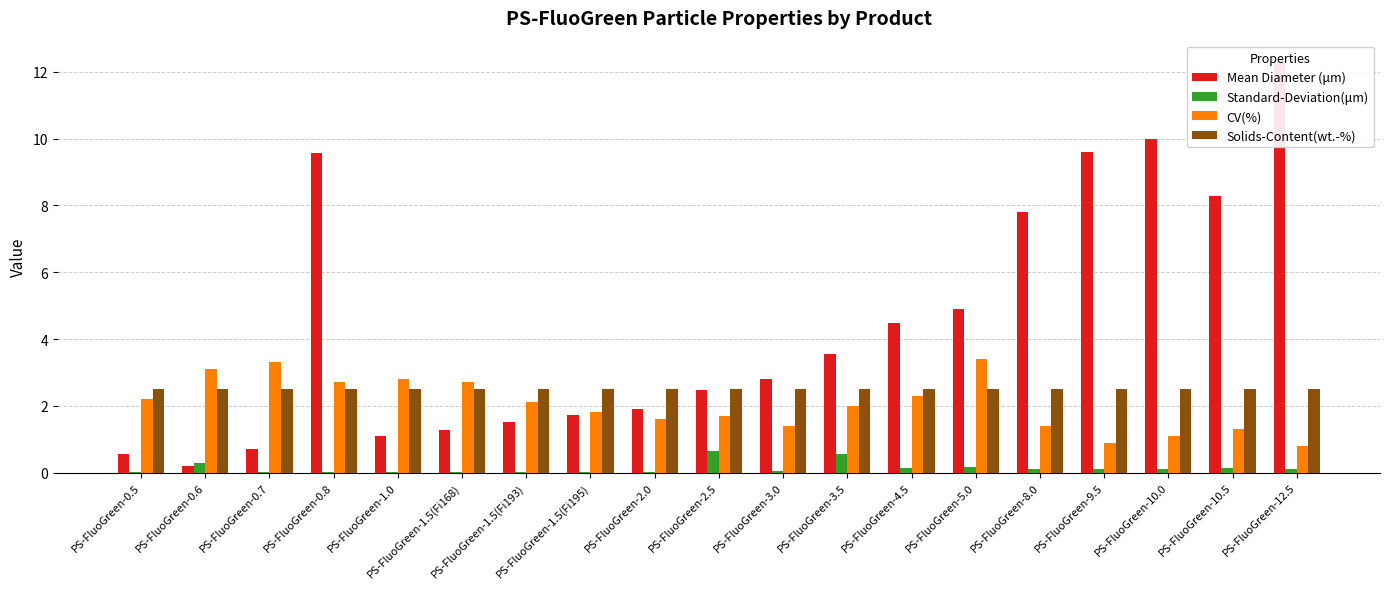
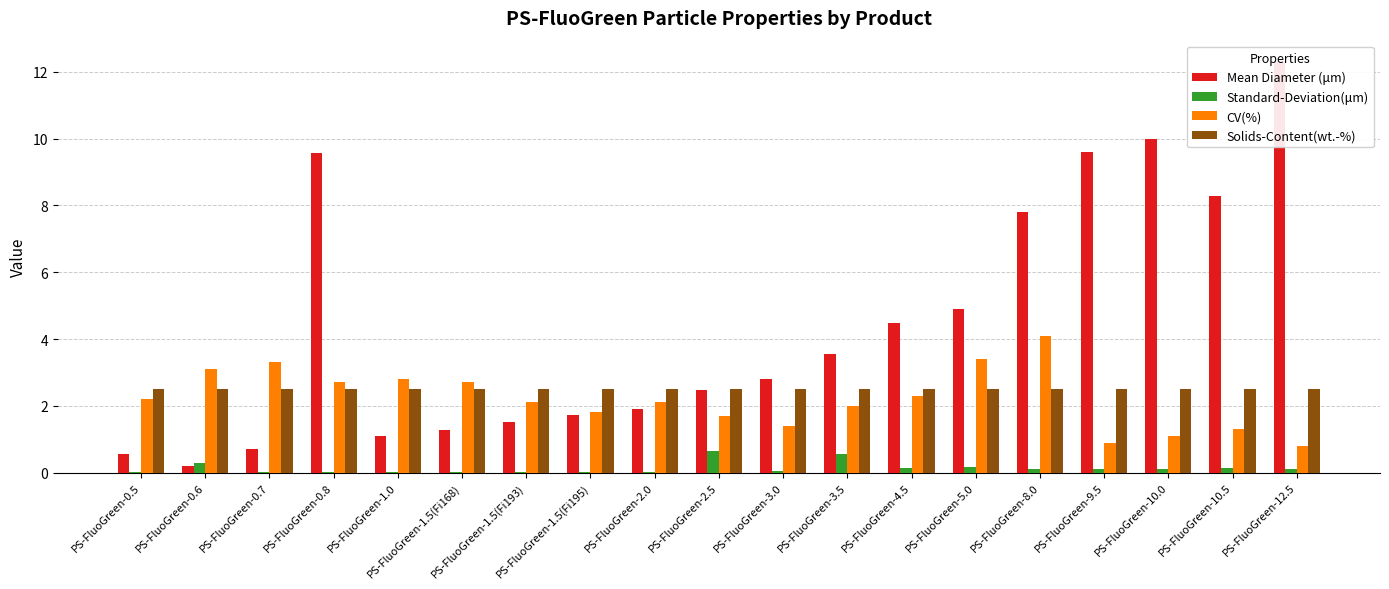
CV(%), PS-FluoGreen-2.0: 1.6 -> 2.1
CV(%), PS-FluoGreen-8.0: 1.4 -> 4.1
